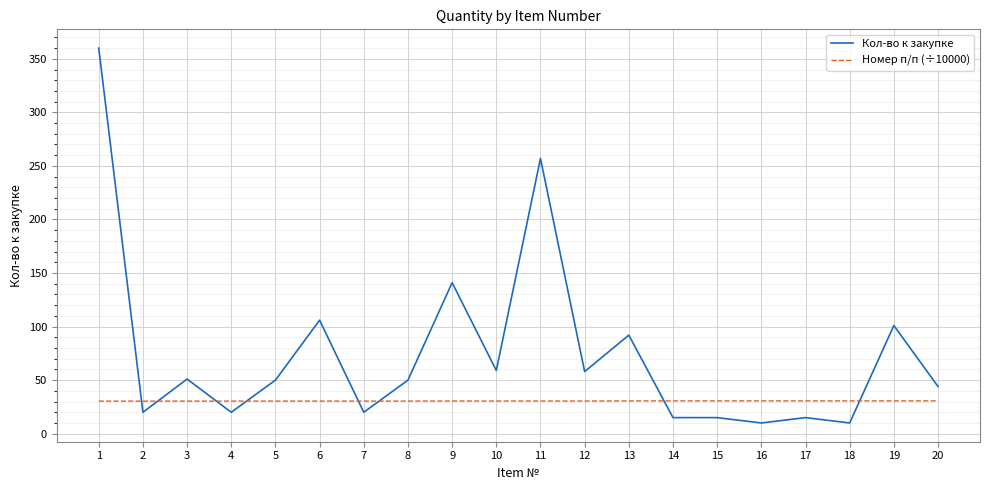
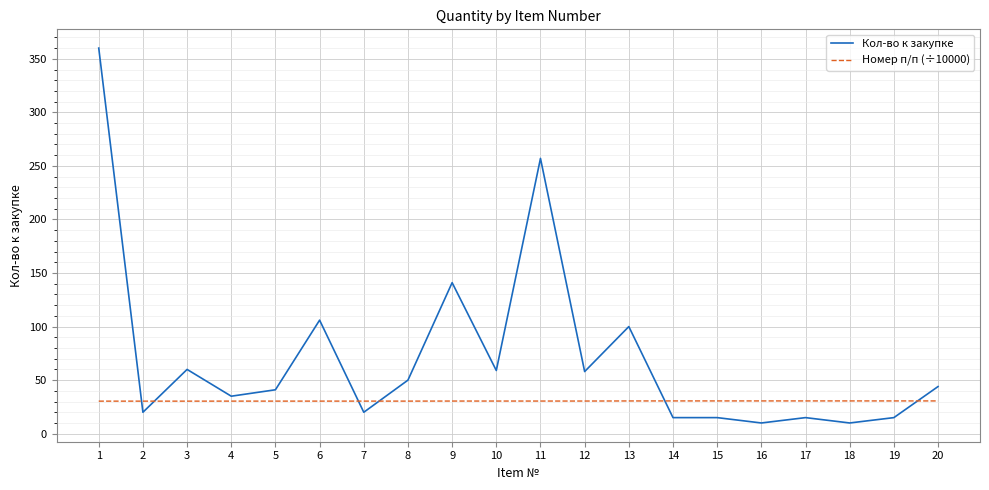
Кол-во к закупке, 3: 51 -> 60
Кол-во к закупке, 4: 20 -> 35
Кол-во к закупке, 5: 50 -> 41
Кол-во к закупке, 13: 92 -> 100
Кол-во к закупке, 19: 101 -> 15
